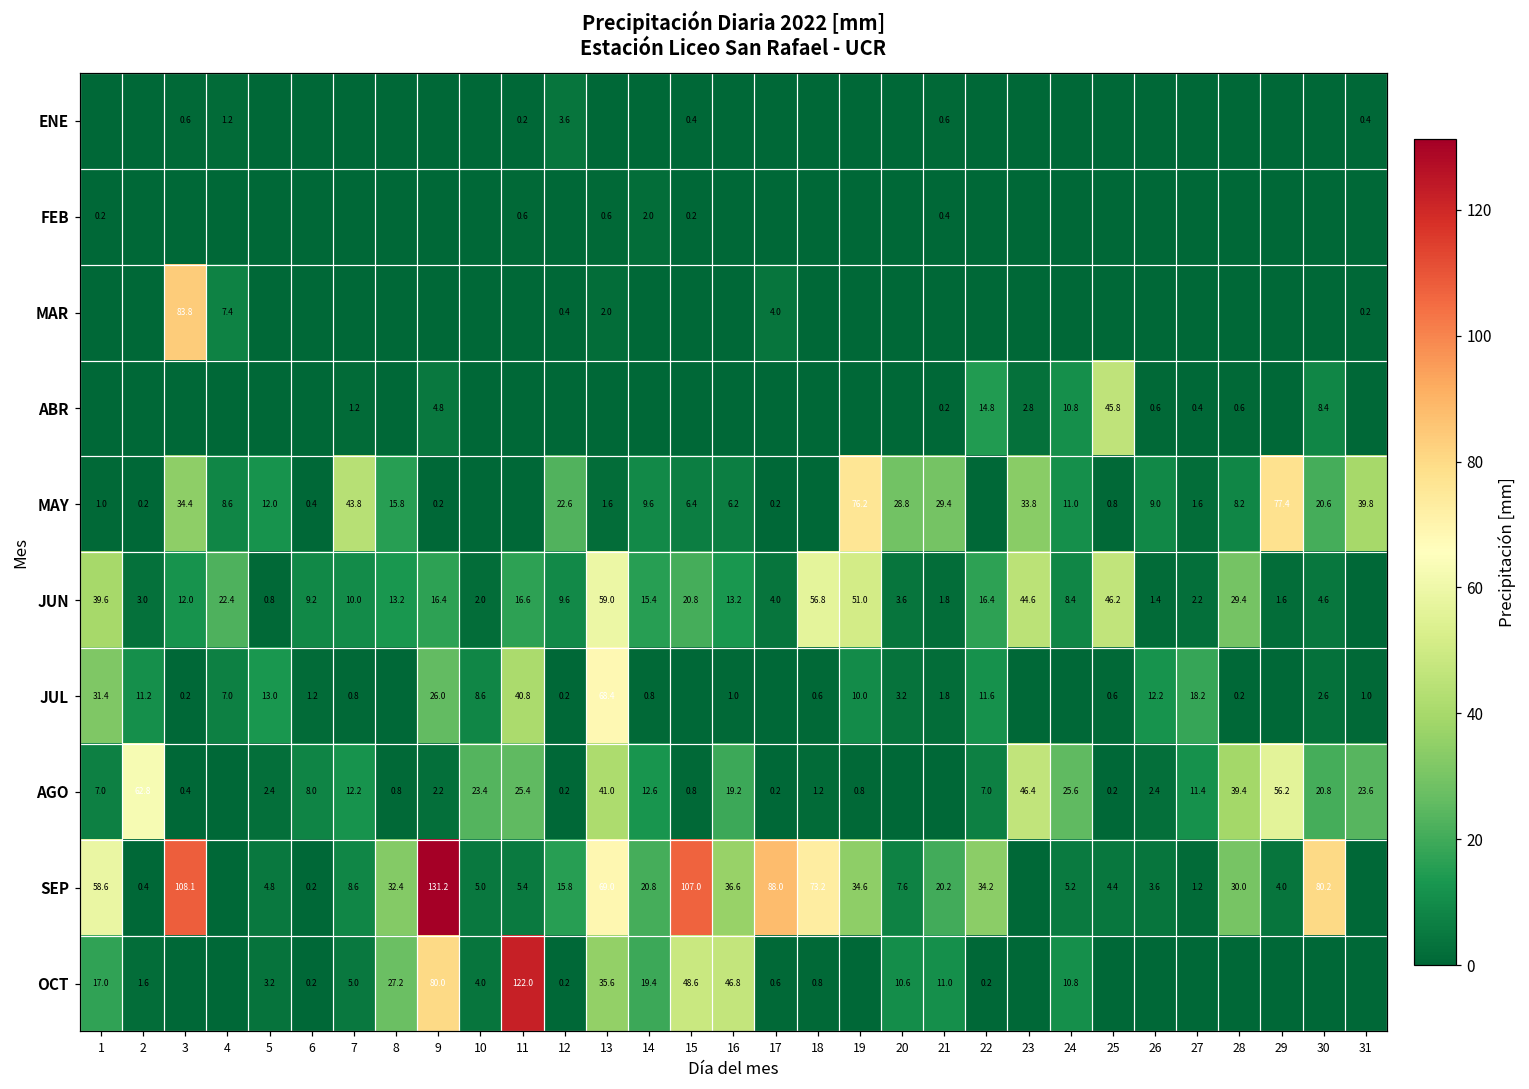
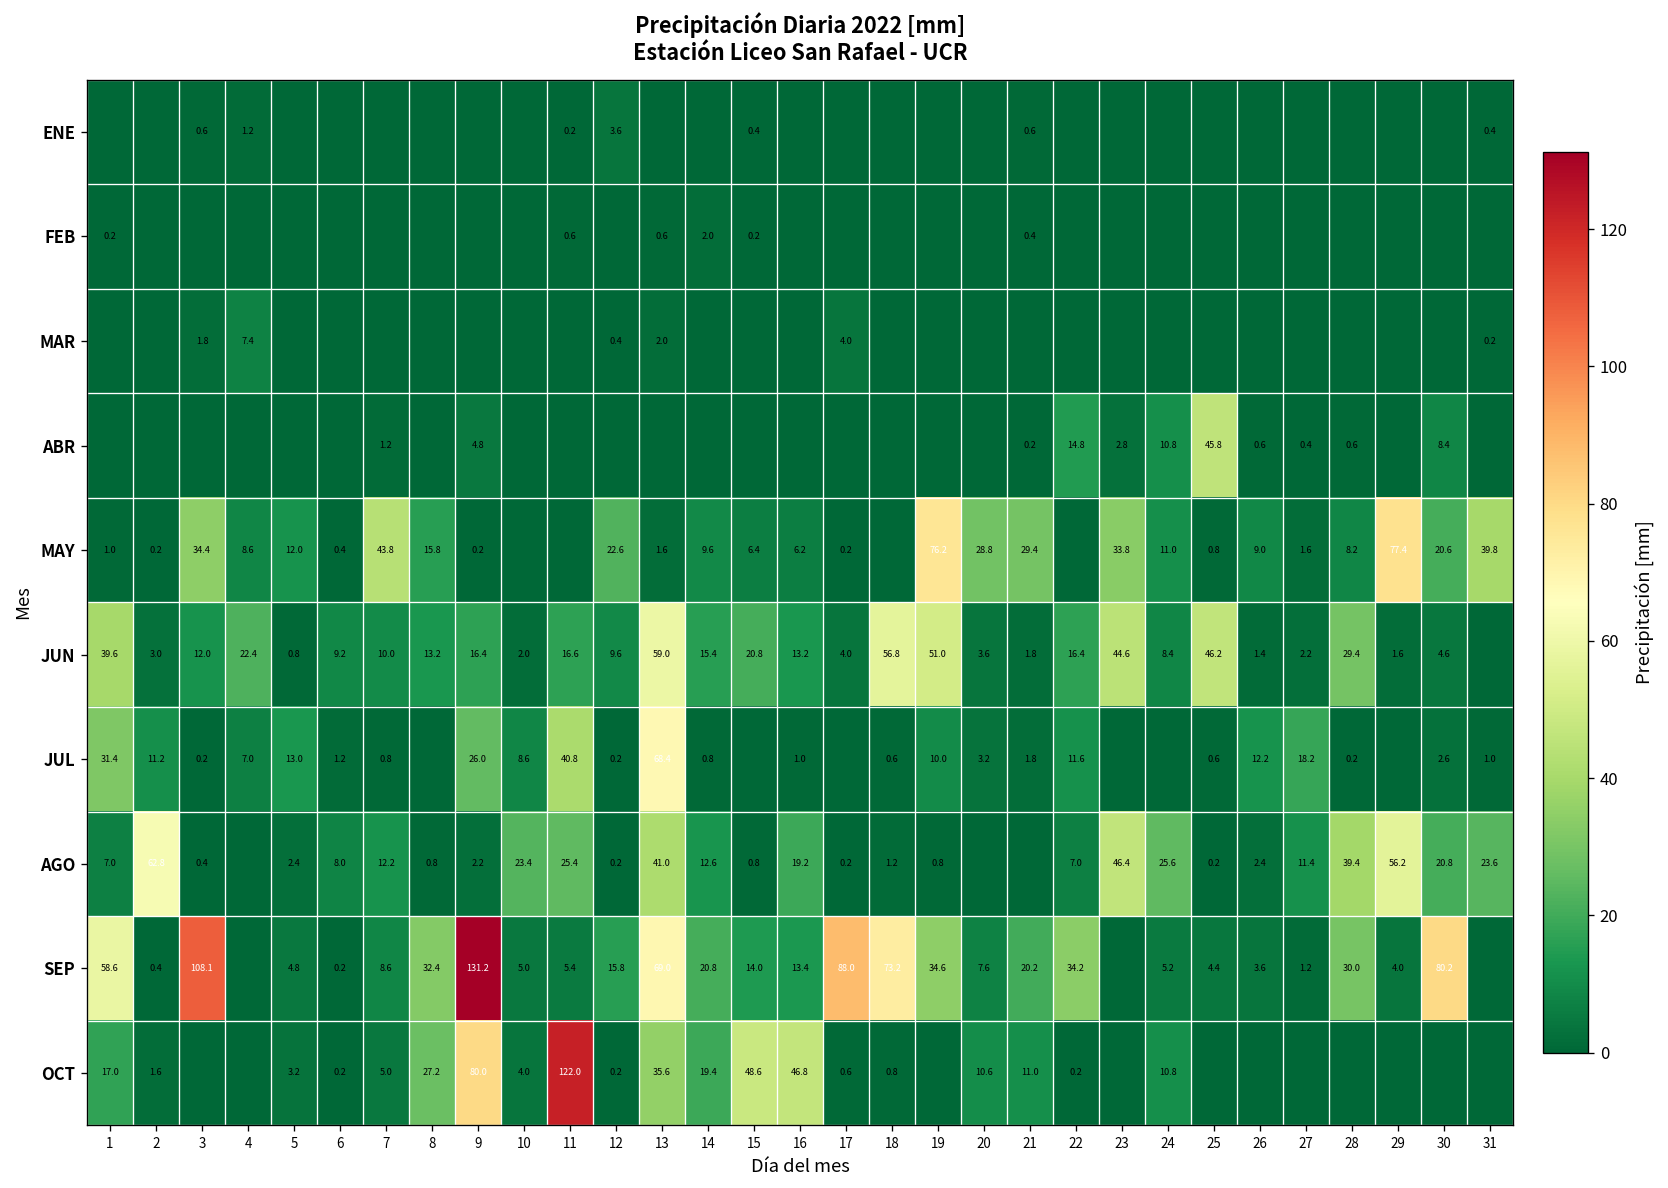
MAR, 3: 83.8 -> 1.8
SEP, 15: 107.0 -> 14.0
SEP, 16: 36.6 -> 13.4
